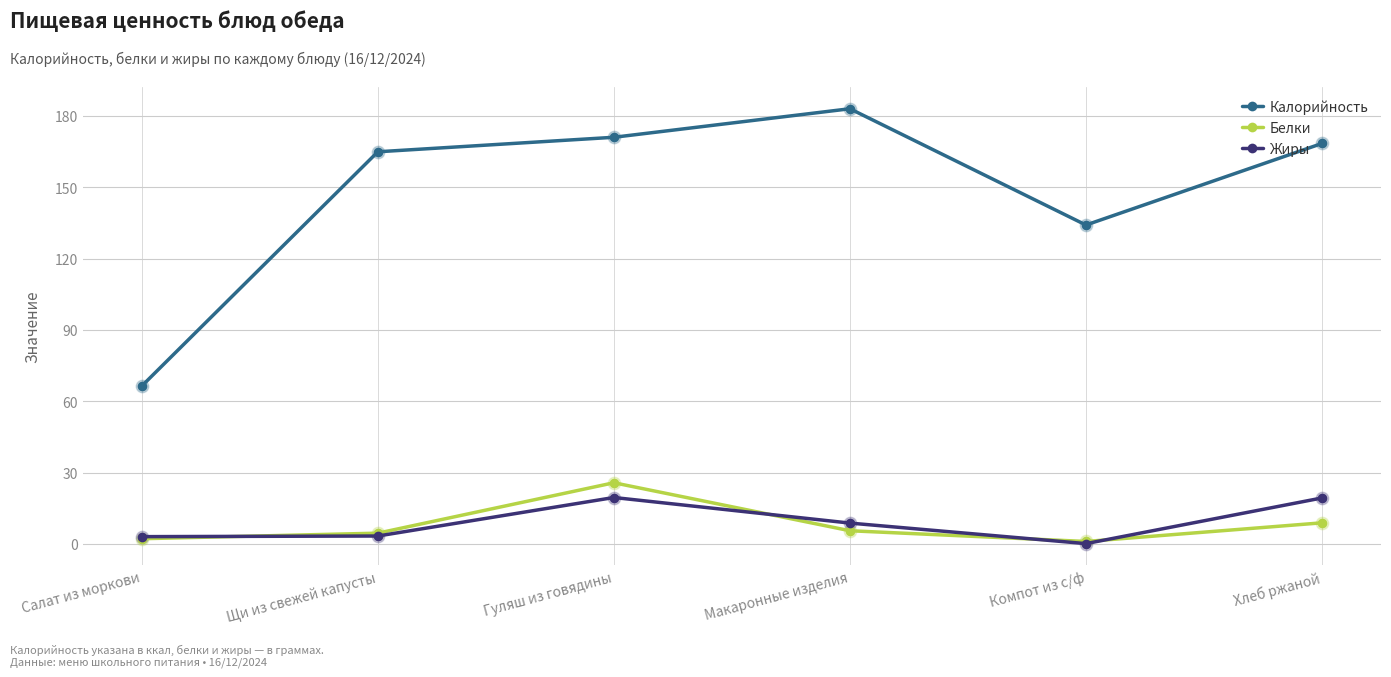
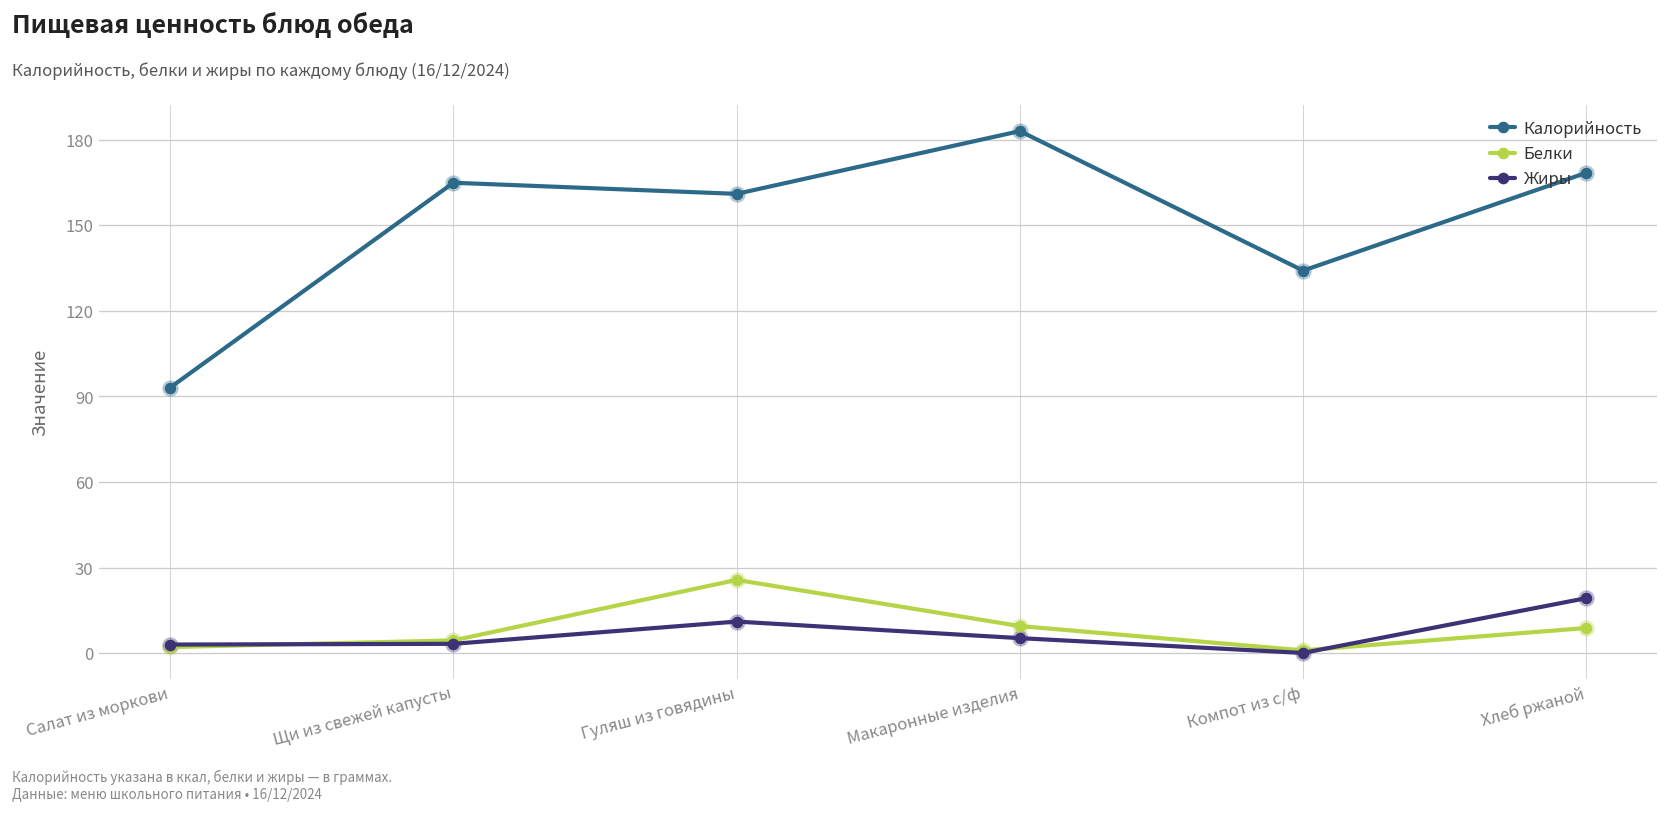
Калорийность, Салат из моркови: 66 -> 93
Калорийность, Гуляш из говядины: 171 -> 161
Жиры, Гуляш из говядины: 20 -> 11
Белки, Макаронные изделия: 6 -> 10
Жиры, Макаронные изделия: 9 -> 5
